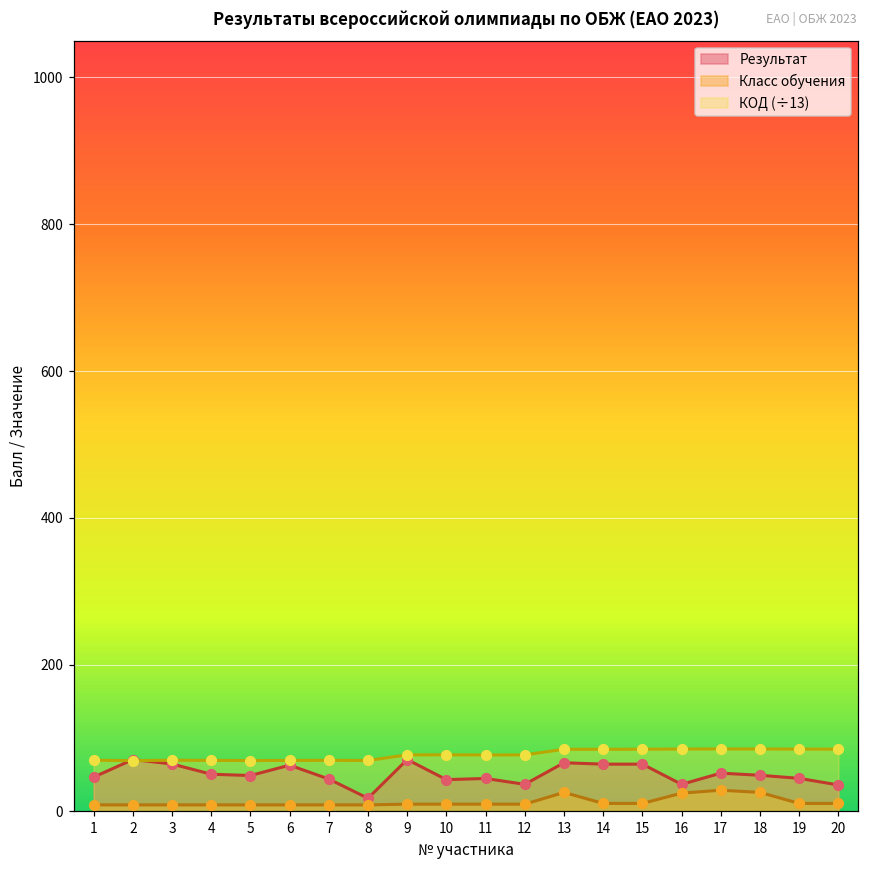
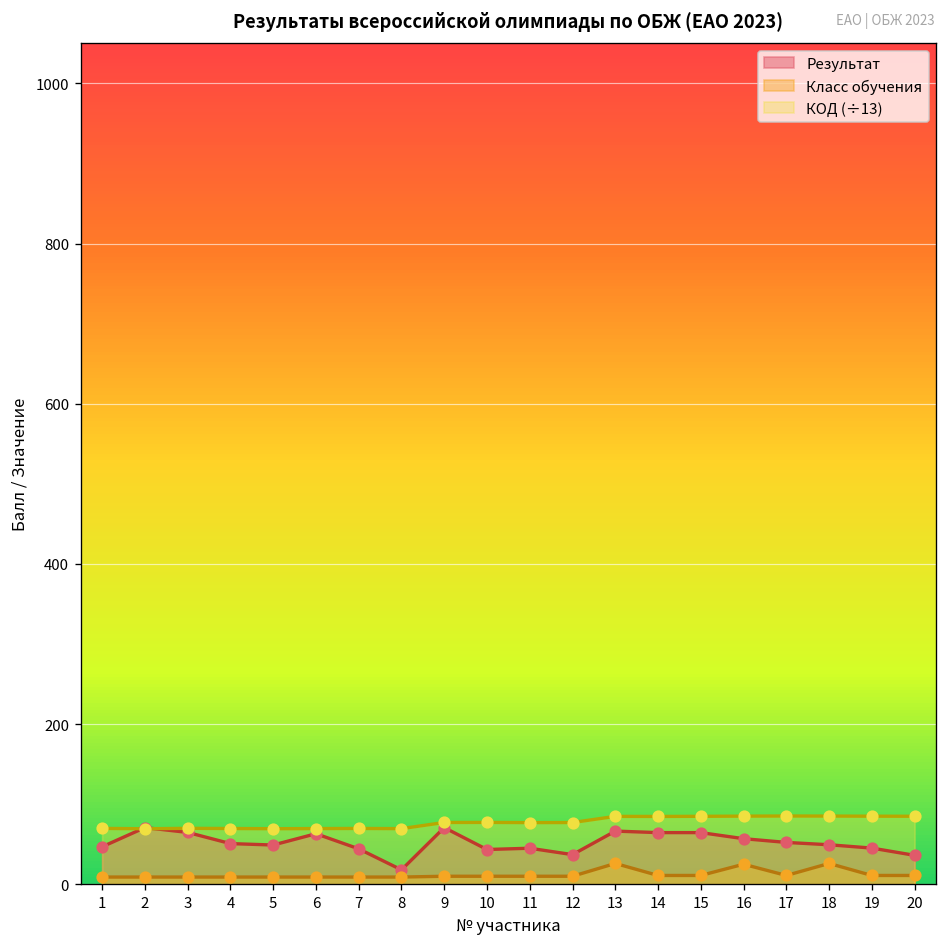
Результат, 16: 40 -> 60
Класс обучения, 17: 30 -> 10
